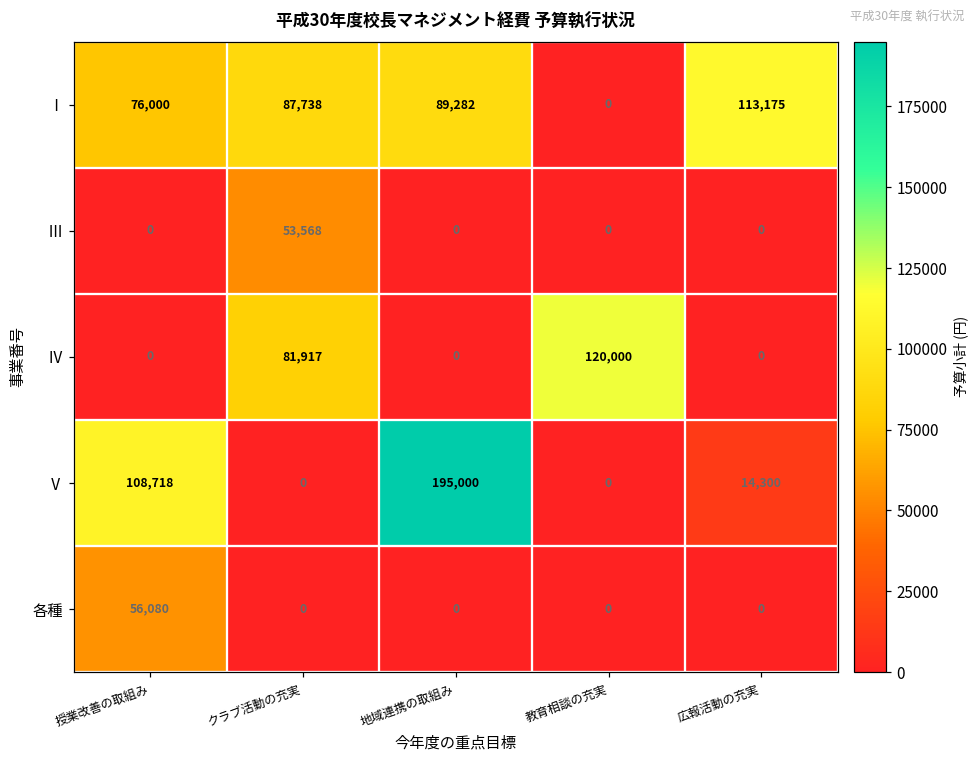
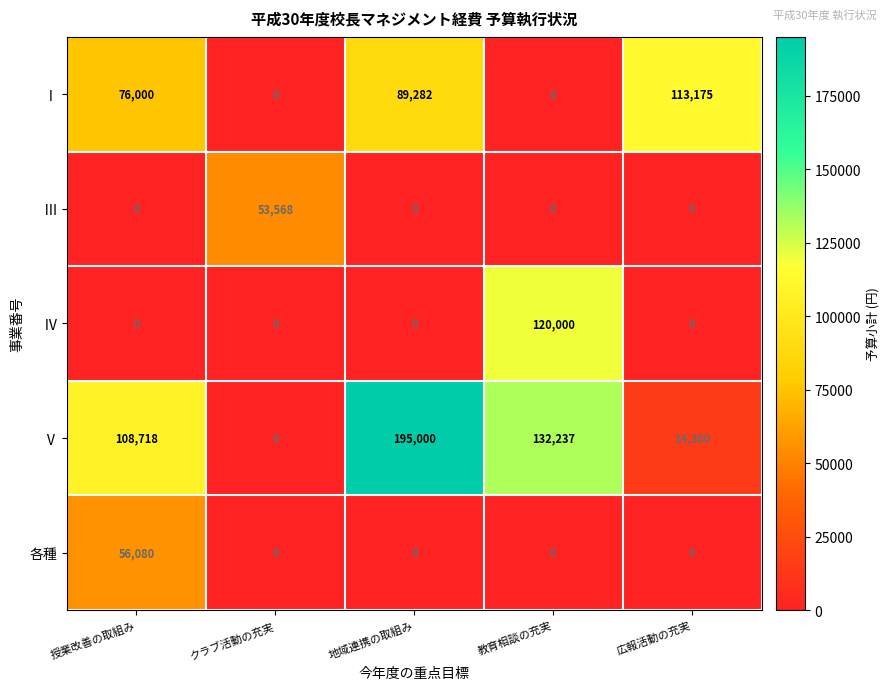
Ⅰ, クラブ活動の充実: 87,738 -> 0
Ⅳ, クラブ活動の充実: 81,917 -> 0
Ⅴ, 教育相談の充実: 0 -> 132,237
